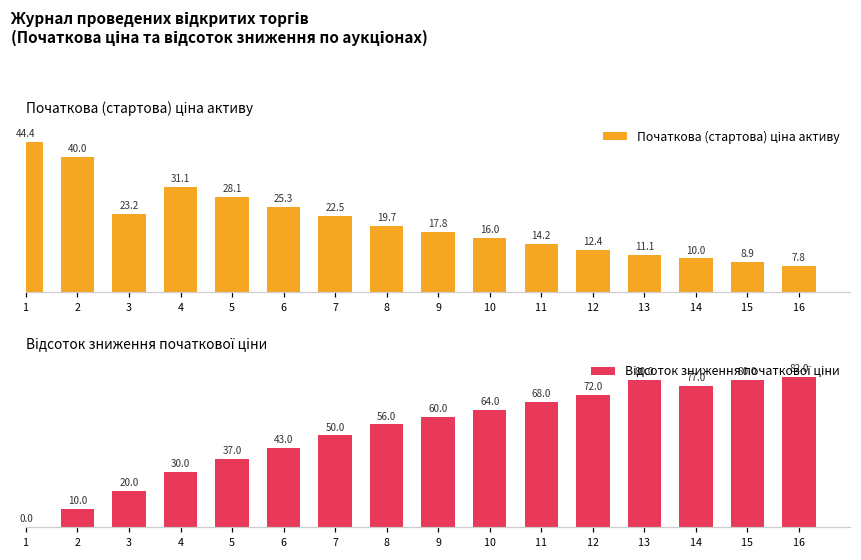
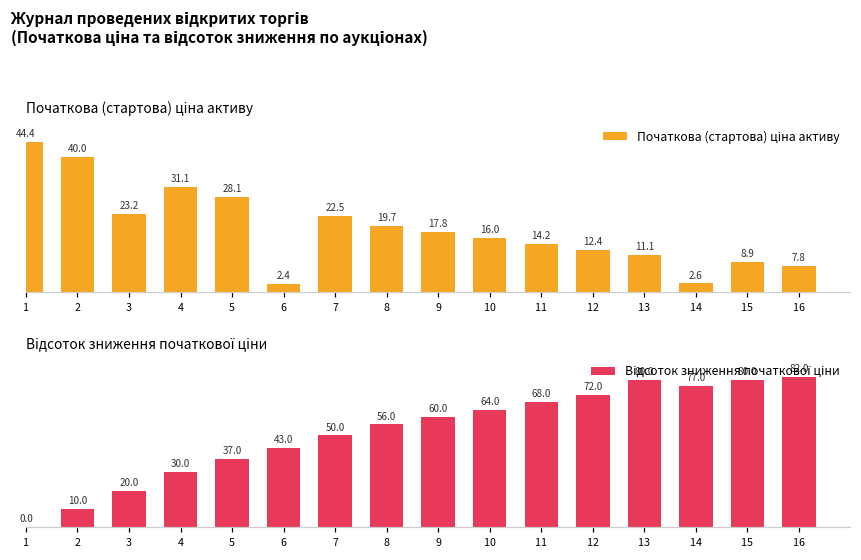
Початкова (стартова) ціна активу, 6: 25.3 -> 2.4
Початкова (стартова) ціна активу, 14: 10.0 -> 2.6
